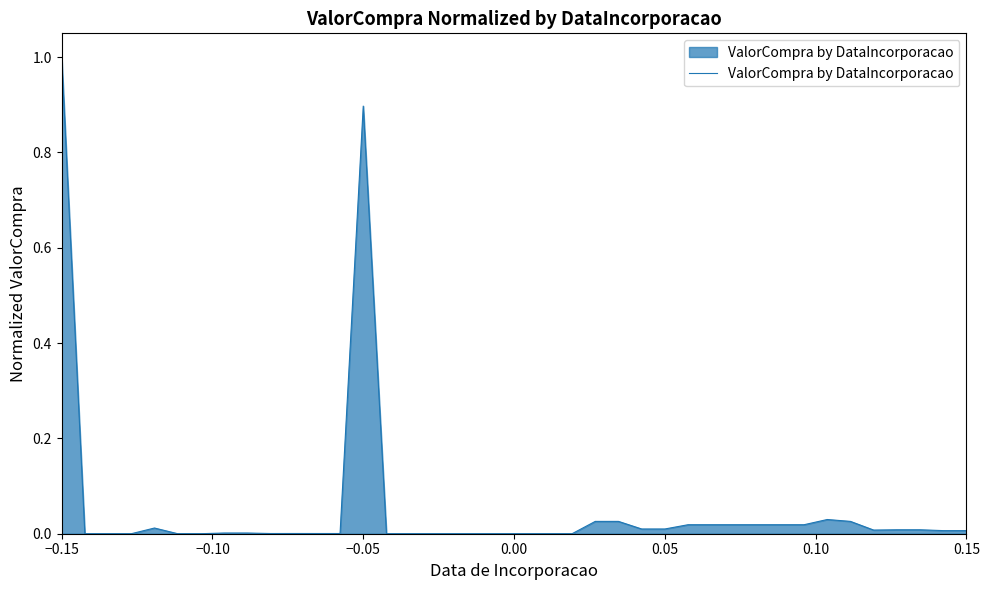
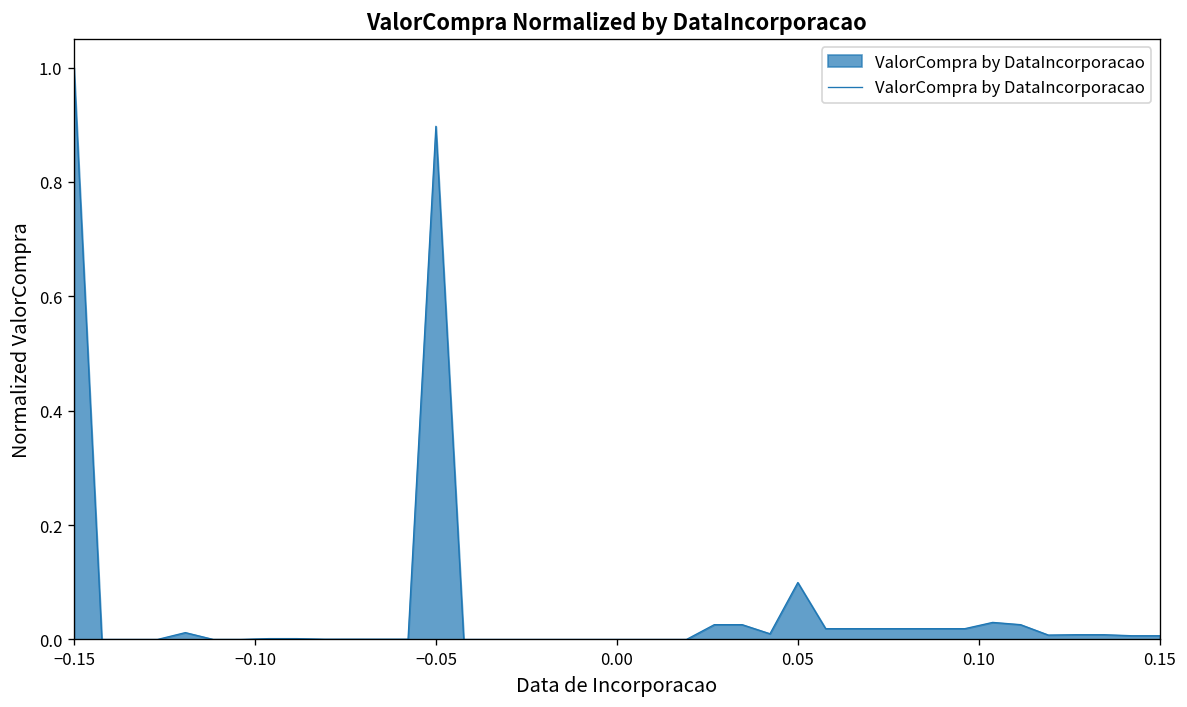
0.05: 0.01 -> 0.10
